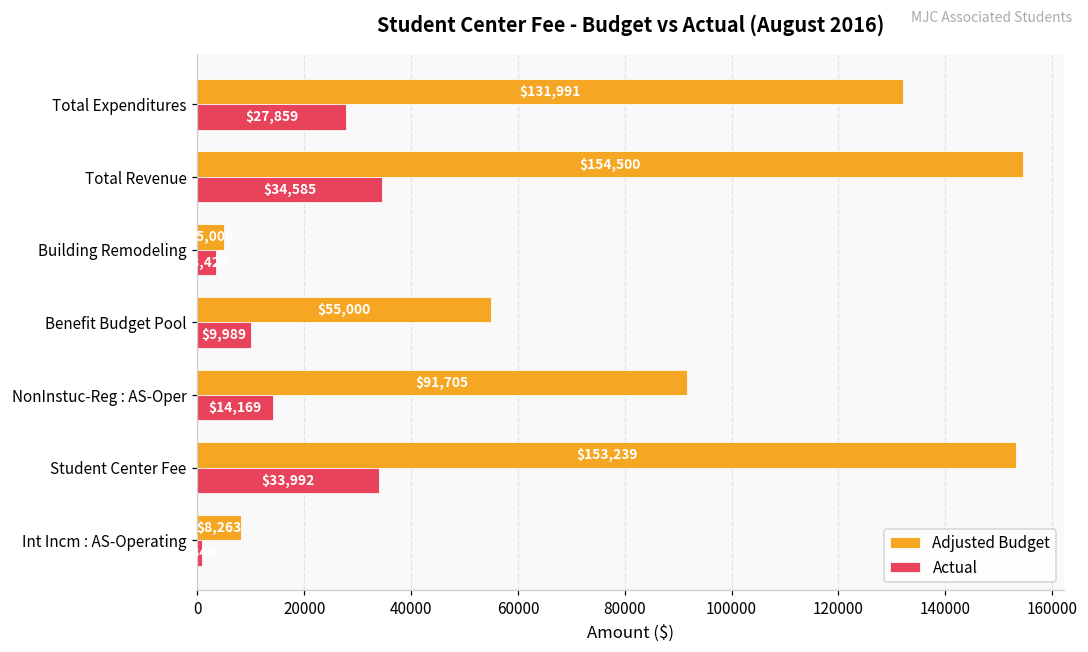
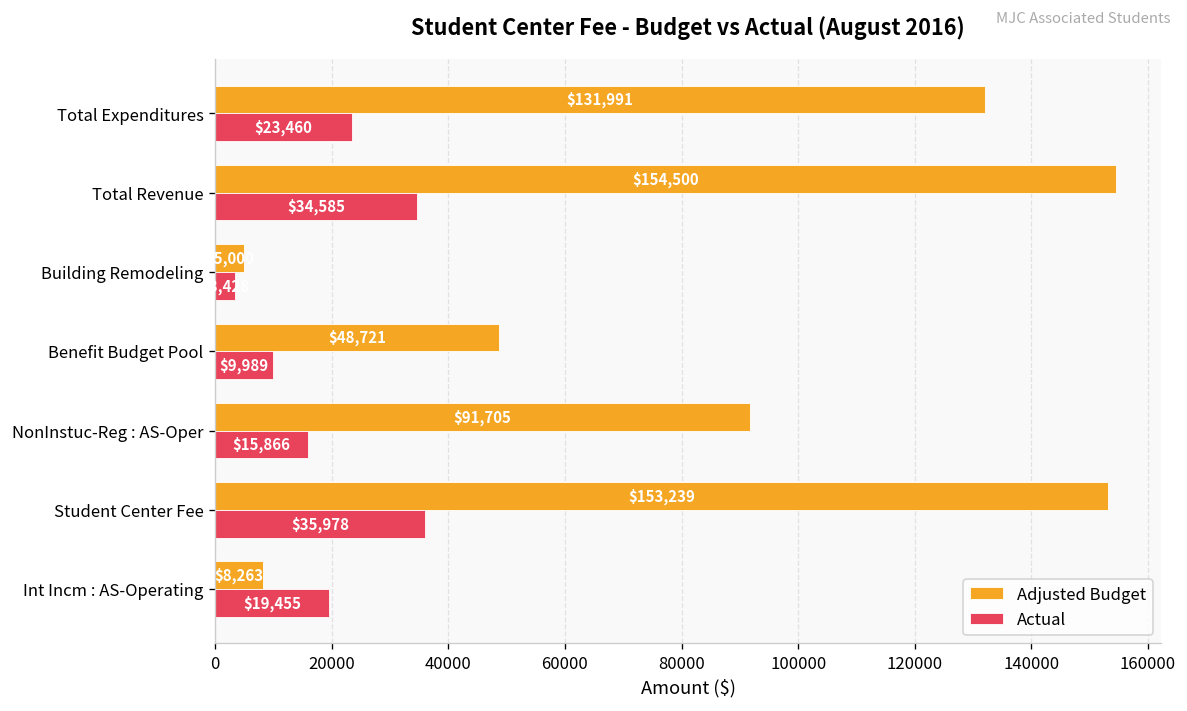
Actual, Total Expenditures: $27,859 -> $23,460
Adjusted Budget, Benefit Budget Pool: $55,000 -> $48,721
Actual, NonInstuc-Reg : AS-Oper: $14,169 -> $15,866
Actual, Student Center Fee: $33,992 -> $35,978
Actual, Int Incm : AS-Operating: 1000 -> 19000
